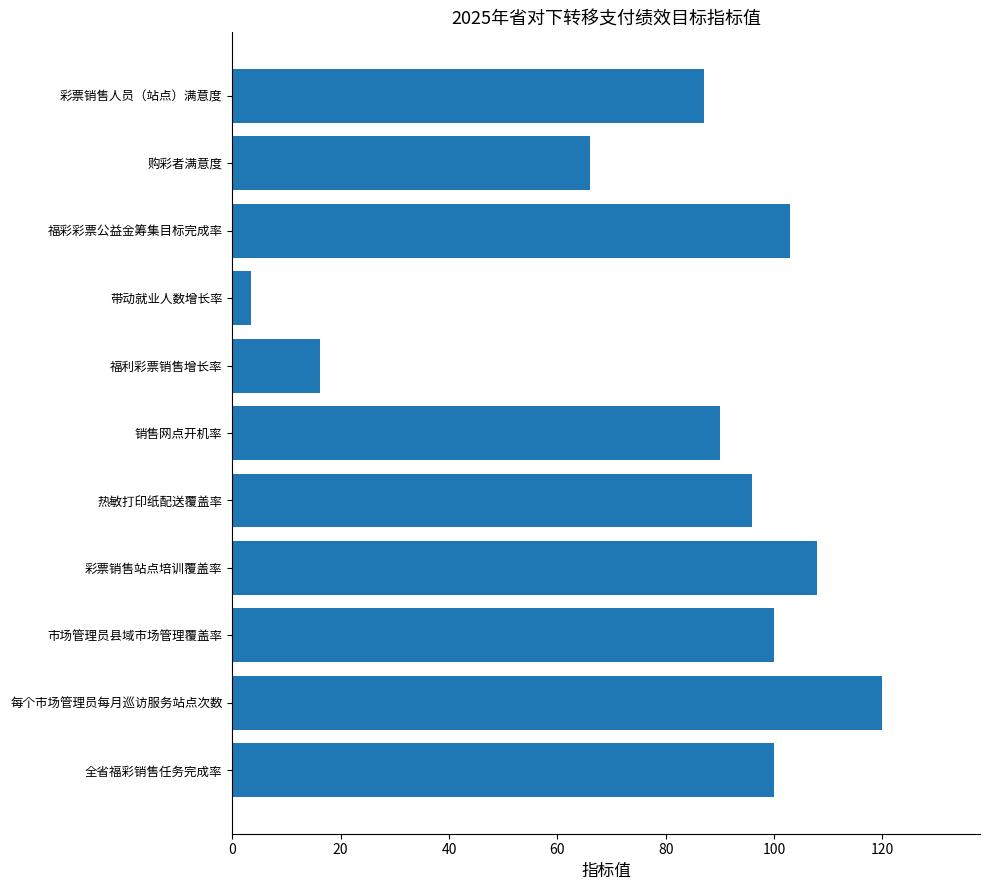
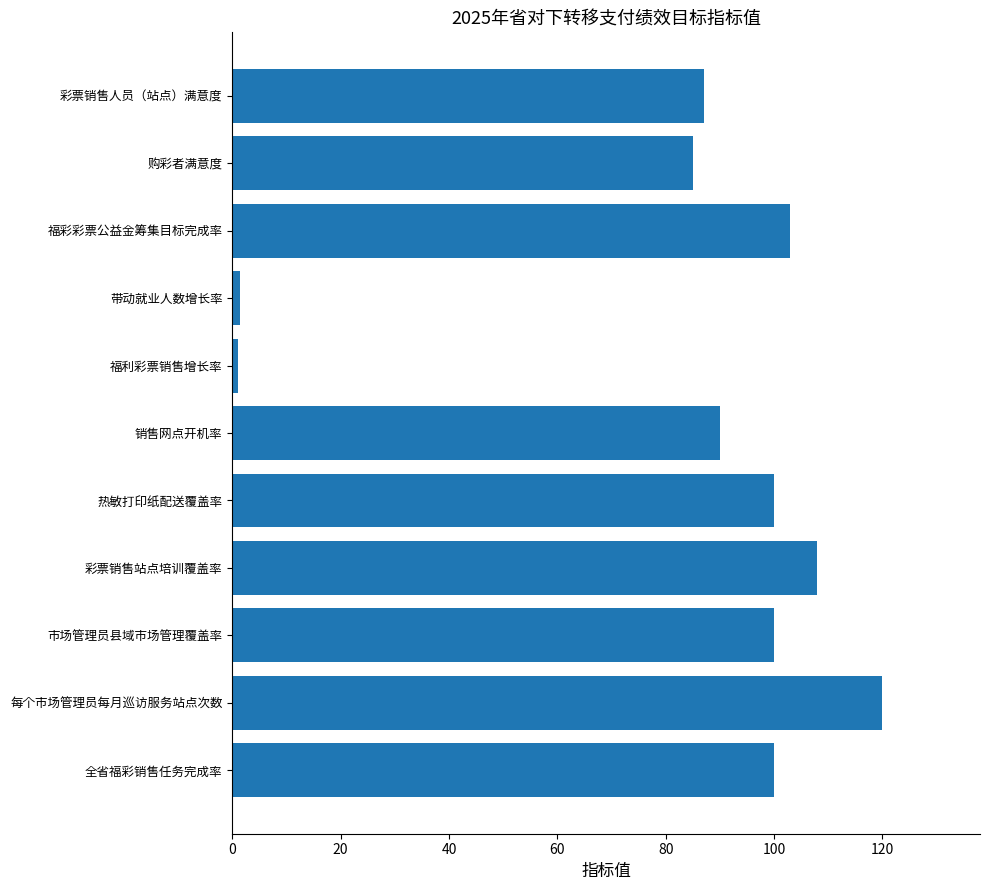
购彩者满意度: 66 -> 85
带动就业人数增长率: 4 -> 2
福利彩票销售增长率: 16 -> 1
热敏打印纸配送覆盖率: 96 -> 100
